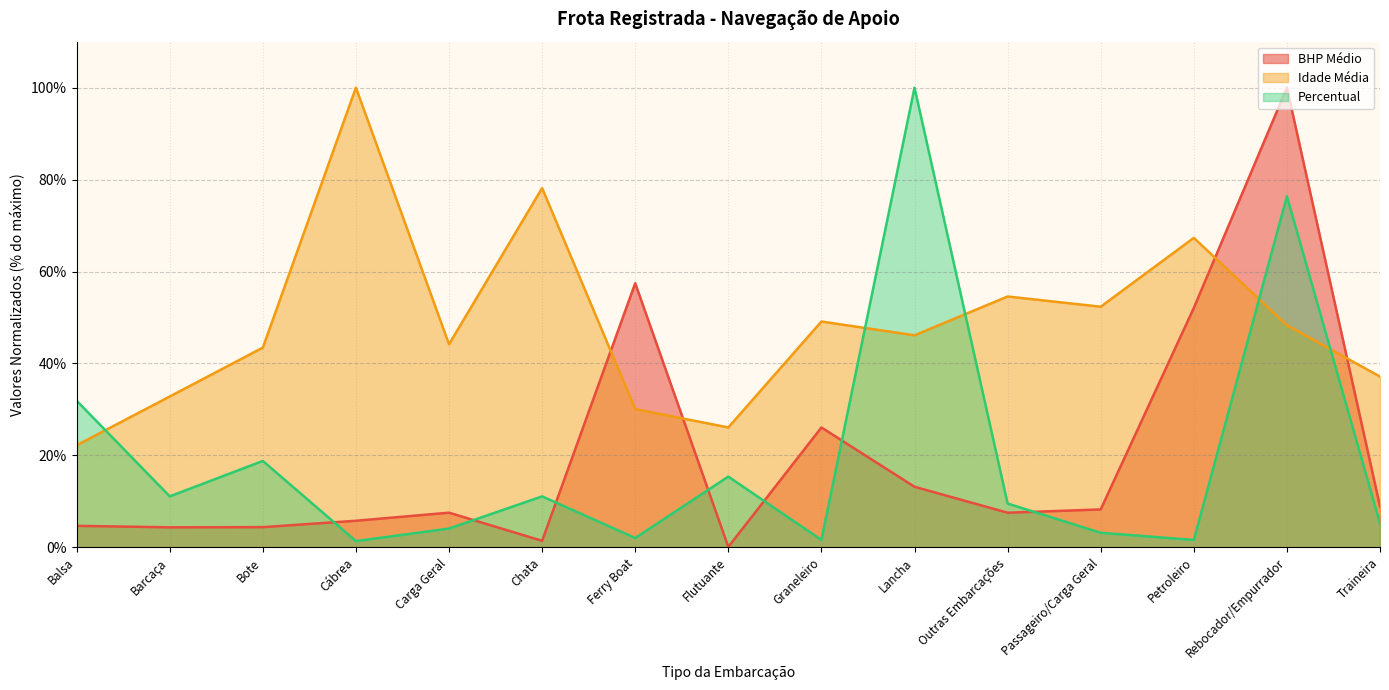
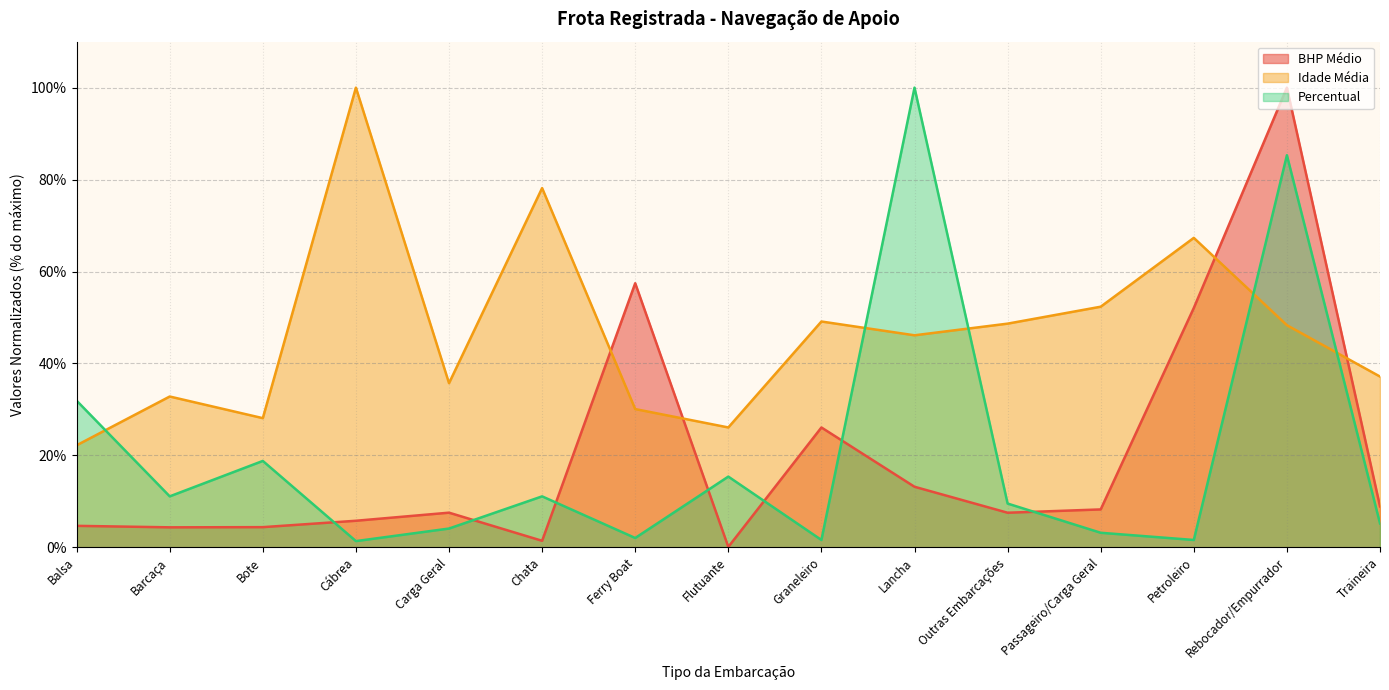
Idade Média, Bote: 43% -> 28%
Idade Média, Carga Geral: 44% -> 36%
Idade Média, Outras Embarcações: 55% -> 49%
Percentual, Rebocador/Empurrador: 76% -> 85%
